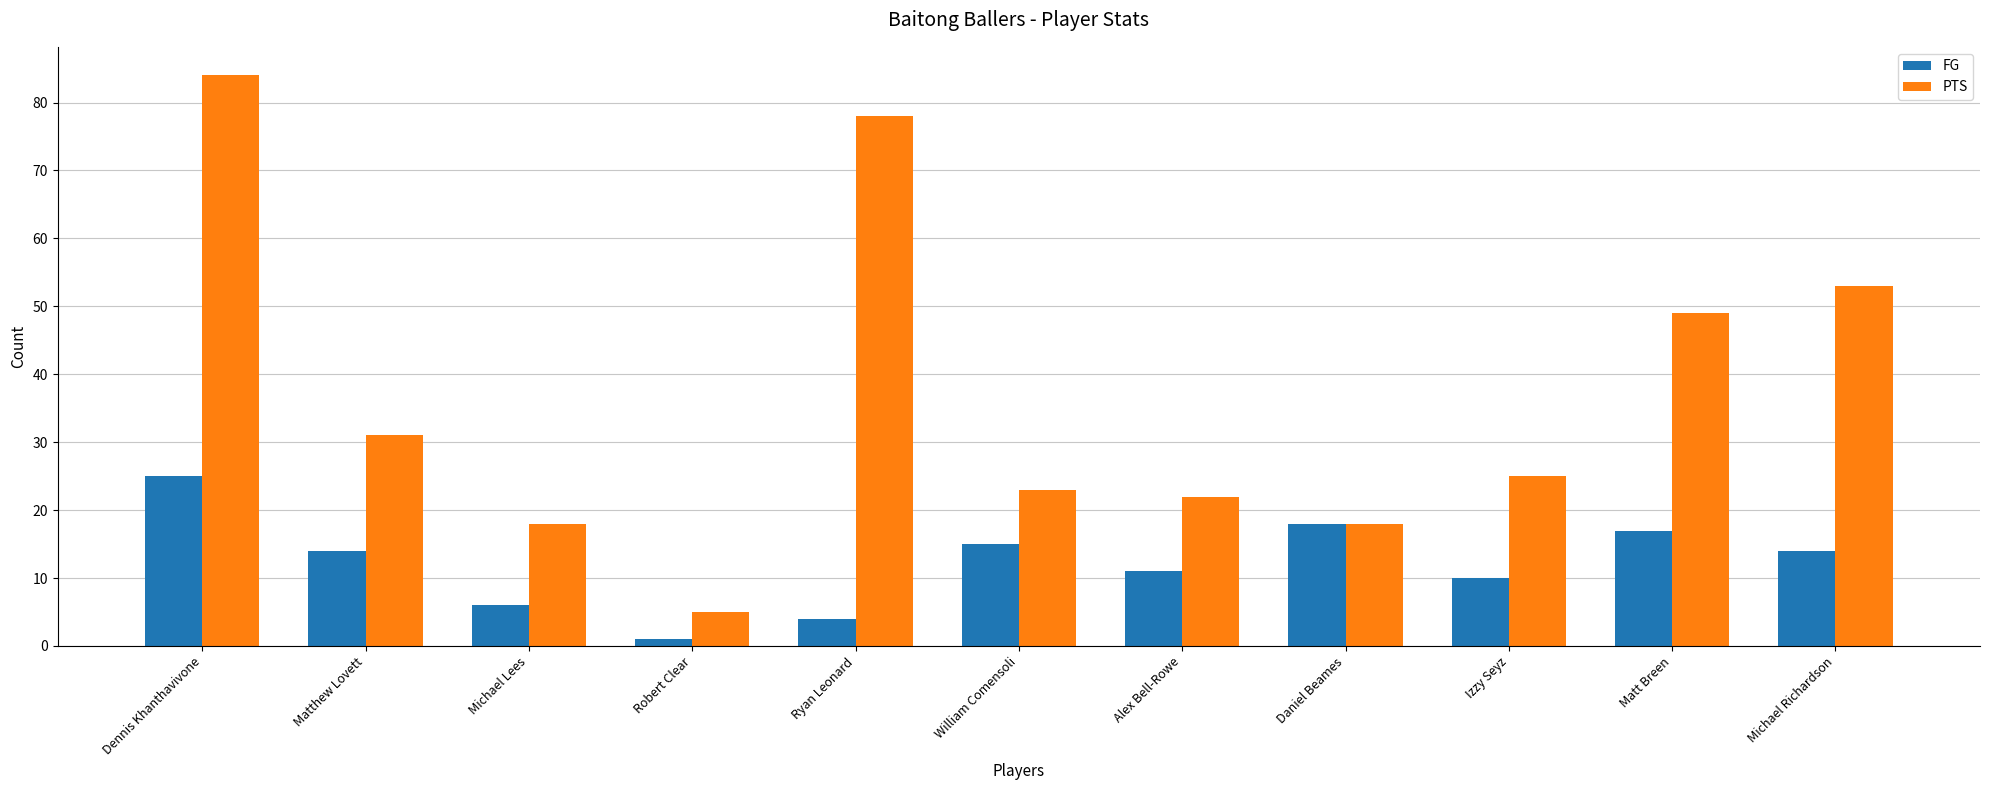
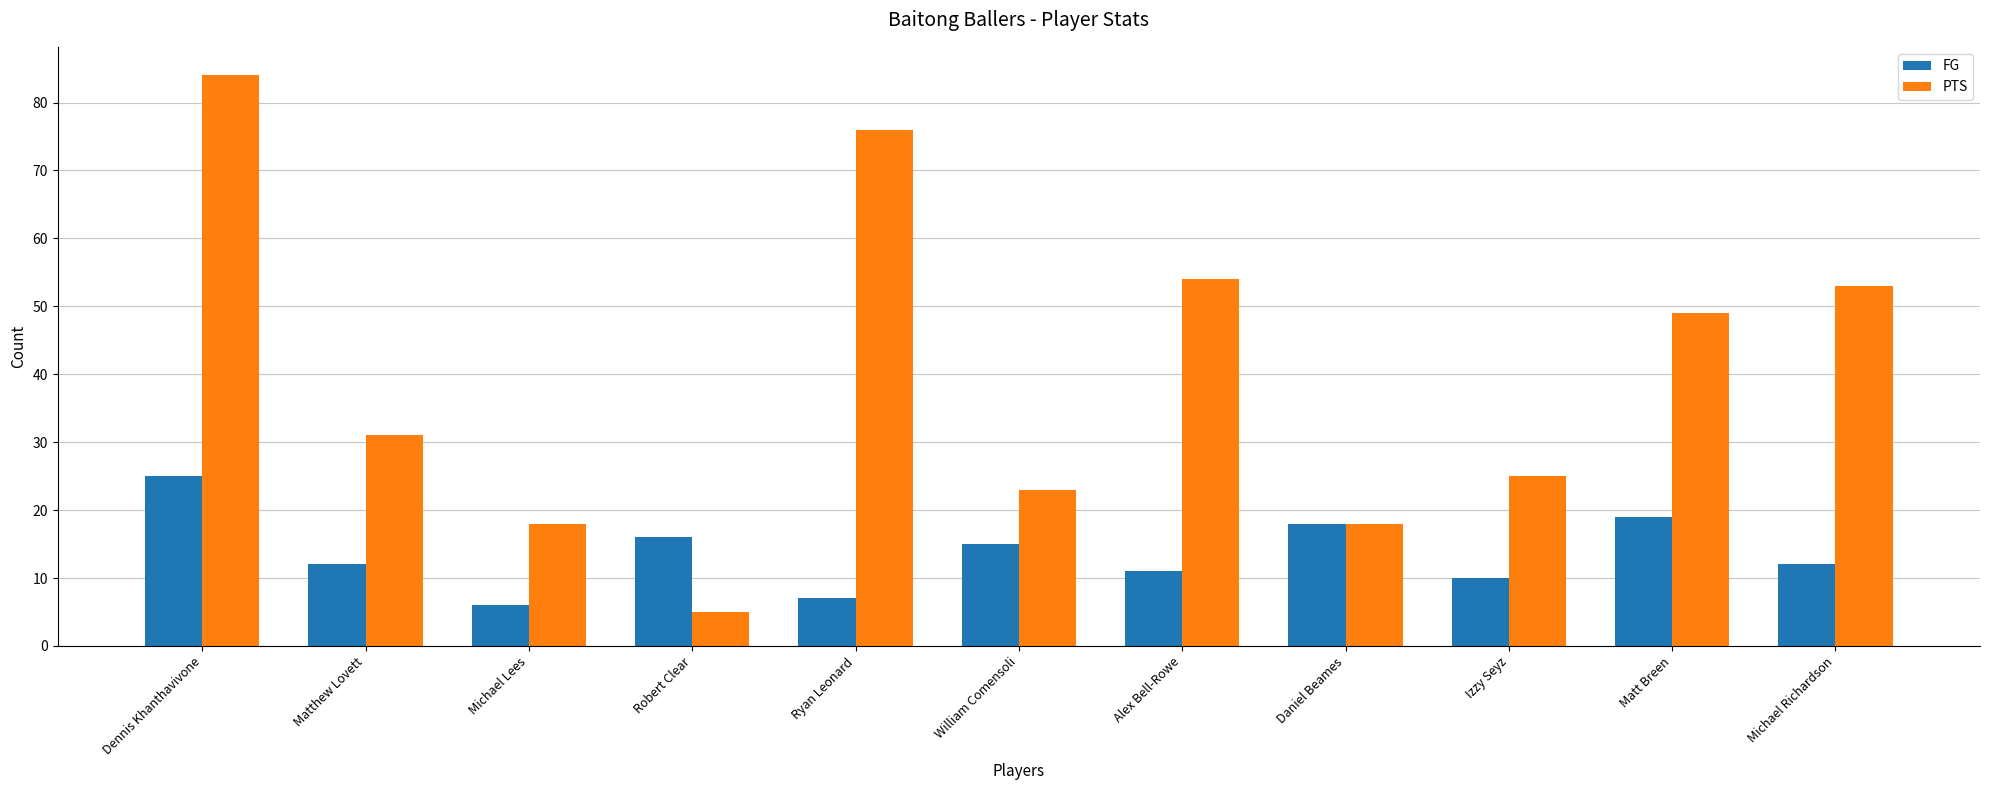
FG, Matthew Lovett: 14 -> 12
FG, Robert Clear: 1 -> 16
FG, Ryan Leonard: 4 -> 7
PTS, Ryan Leonard: 78 -> 76
PTS, Alex Bell-Rowe: 22 -> 54
FG, Matt Breen: 17 -> 19
FG, Michael Richardson: 14 -> 12
